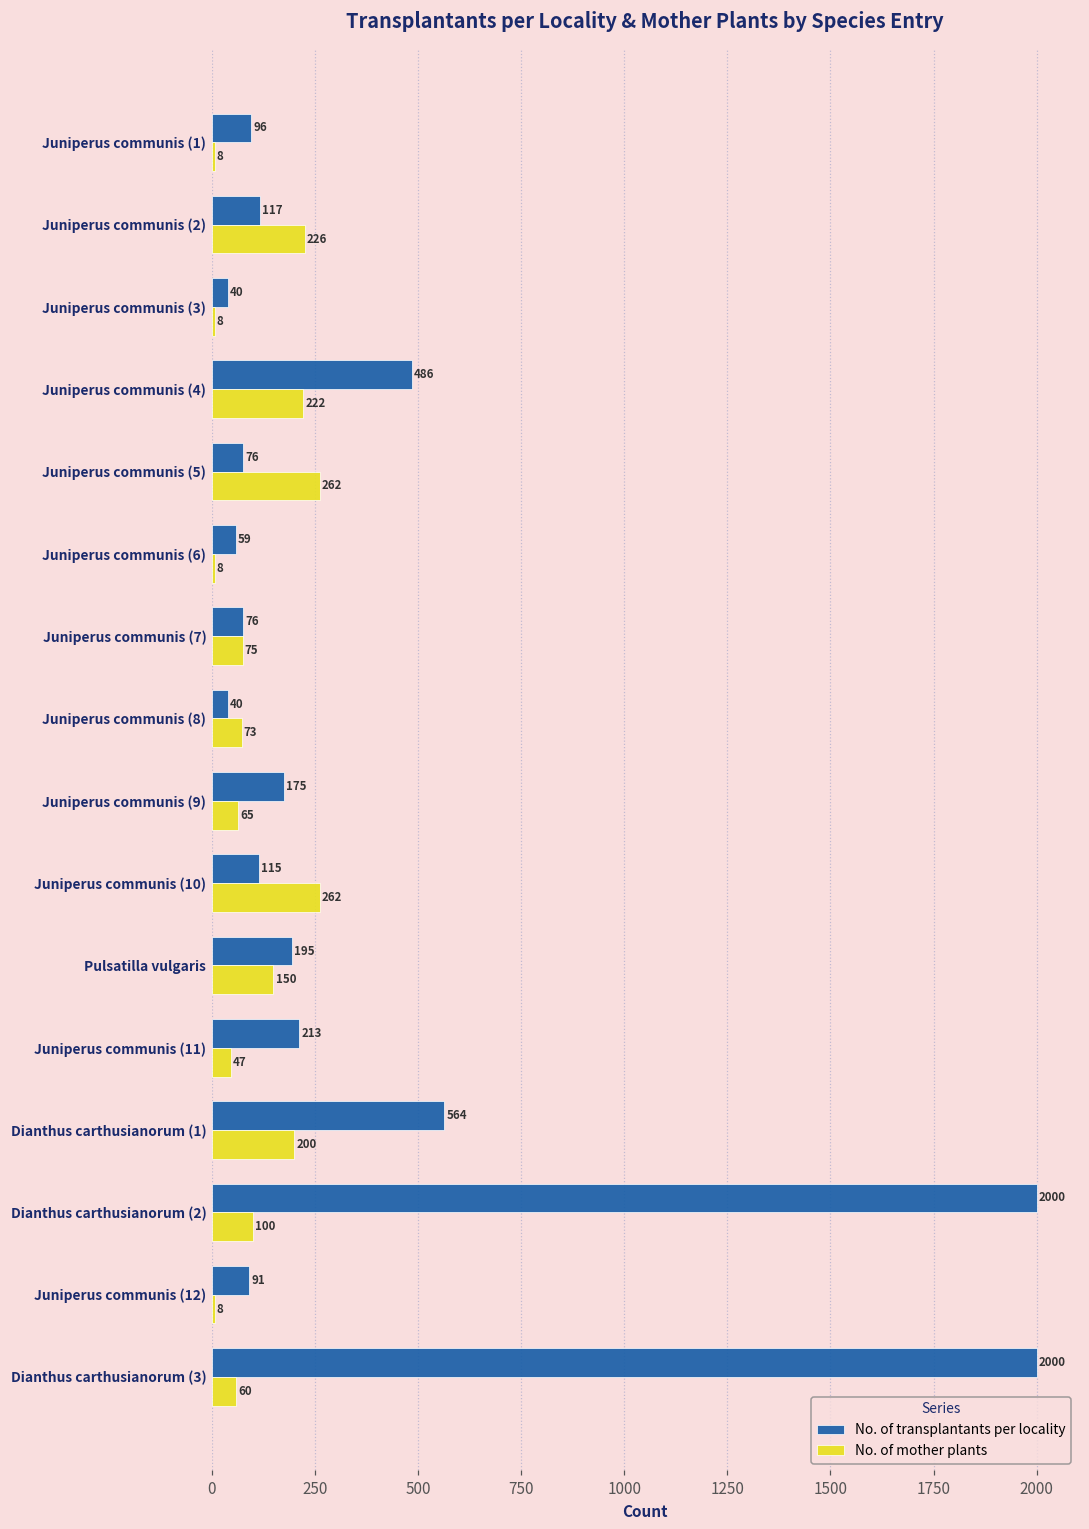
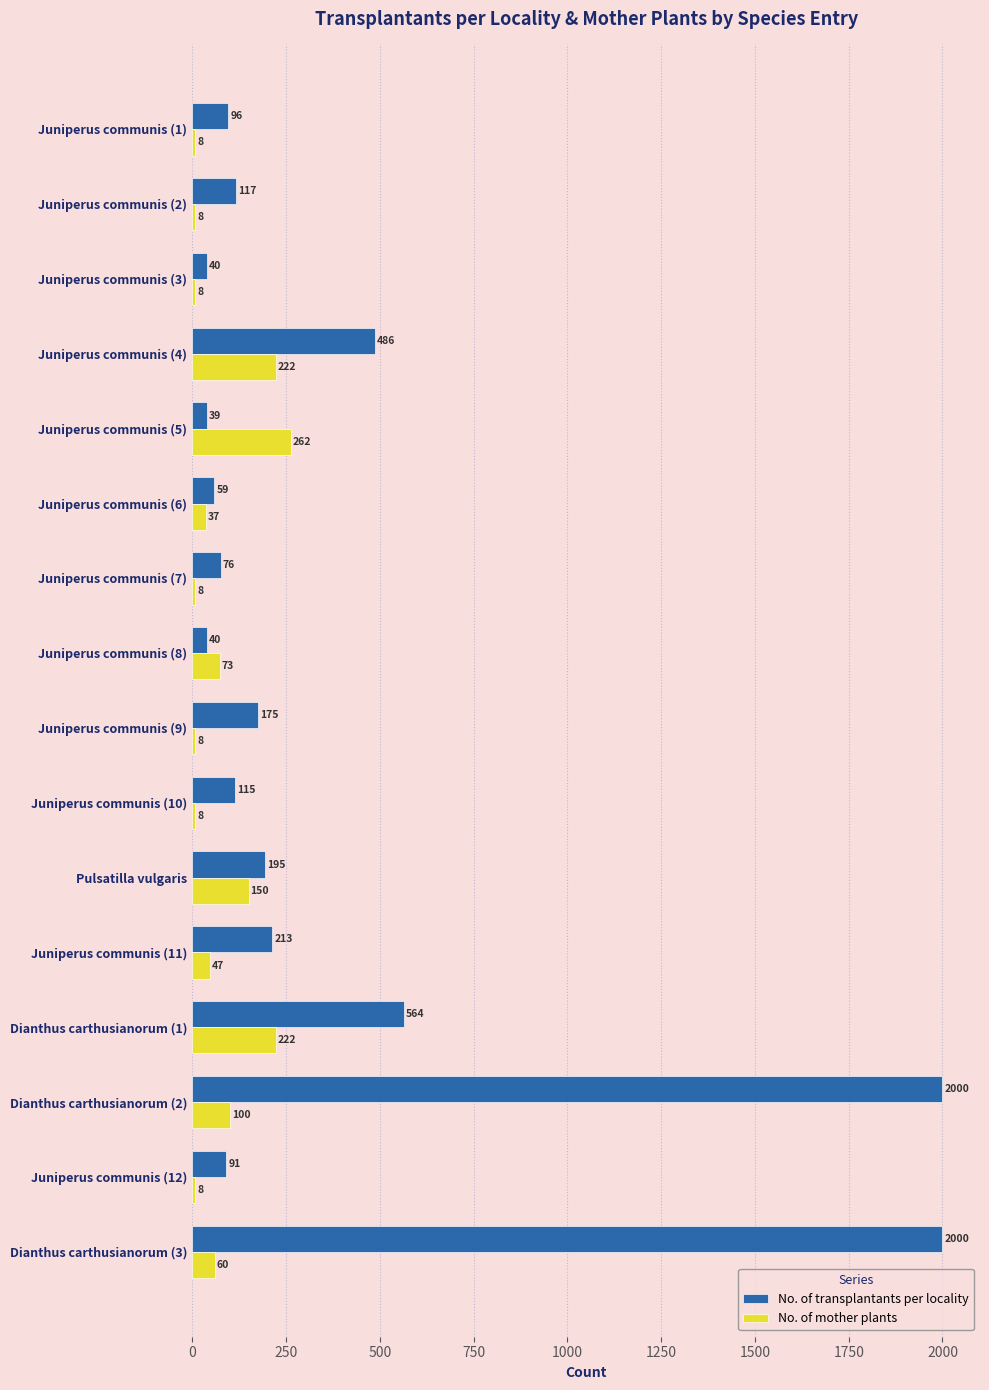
No. of mother plants, Juniperus communis (2): 226 -> 8
No. of transplantants per locality, Juniperus communis (5): 76 -> 39
No. of mother plants, Juniperus communis (6): 8 -> 37
No. of mother plants, Juniperus communis (7): 75 -> 8
No. of mother plants, Juniperus communis (9): 65 -> 8
No. of mother plants, Juniperus communis (10): 262 -> 8
No. of mother plants, Dianthus carthusianorum (1): 200 -> 222
